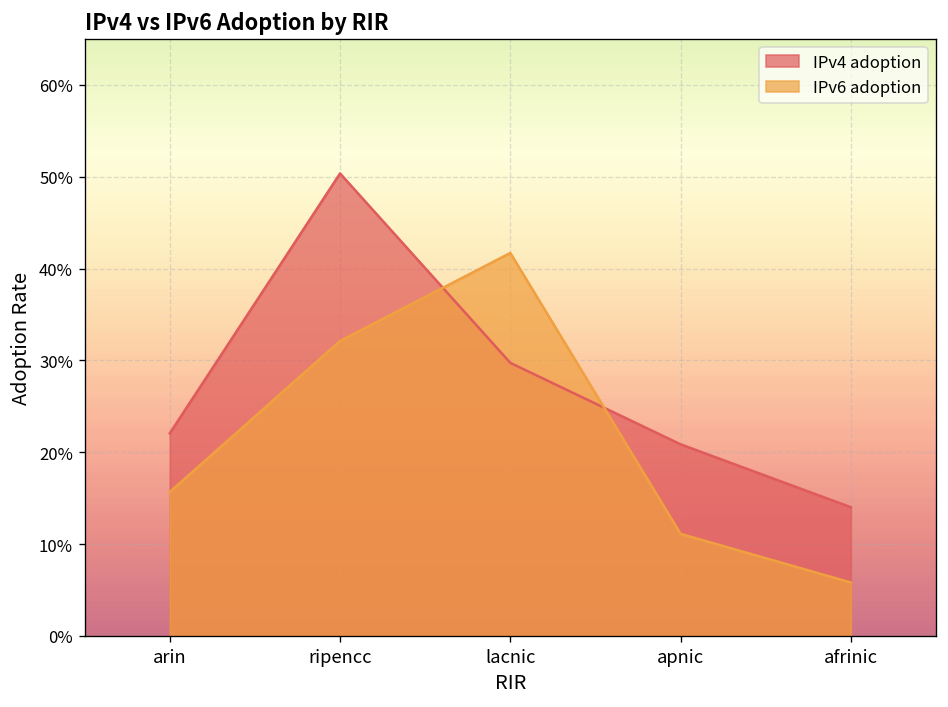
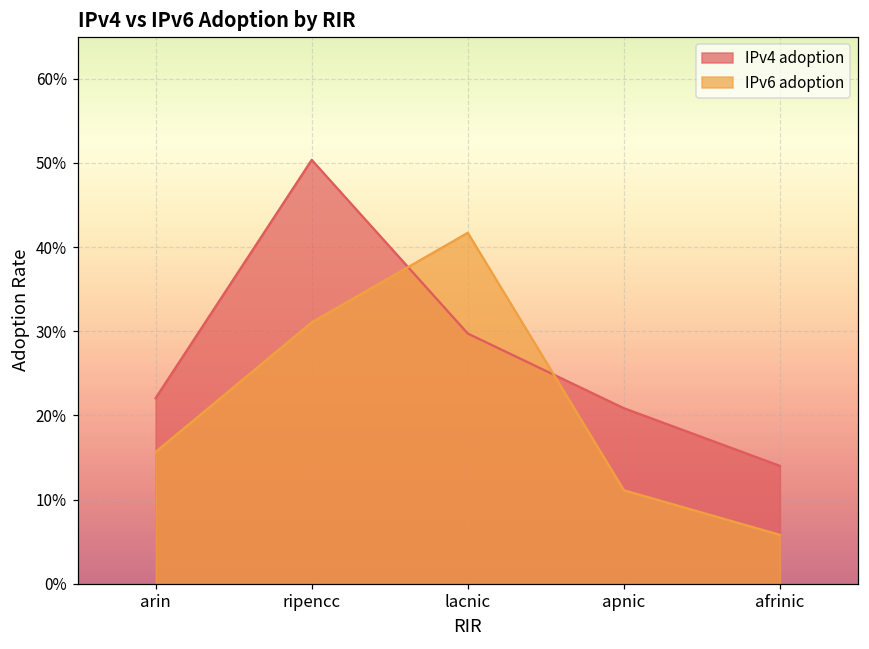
IPv6 adoption, ripencc: 32% -> 31%
